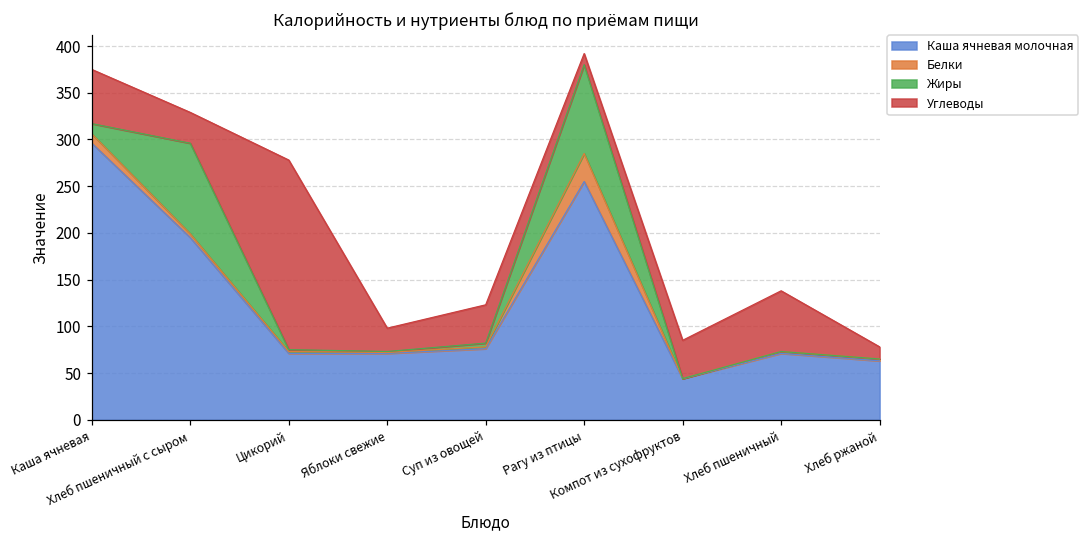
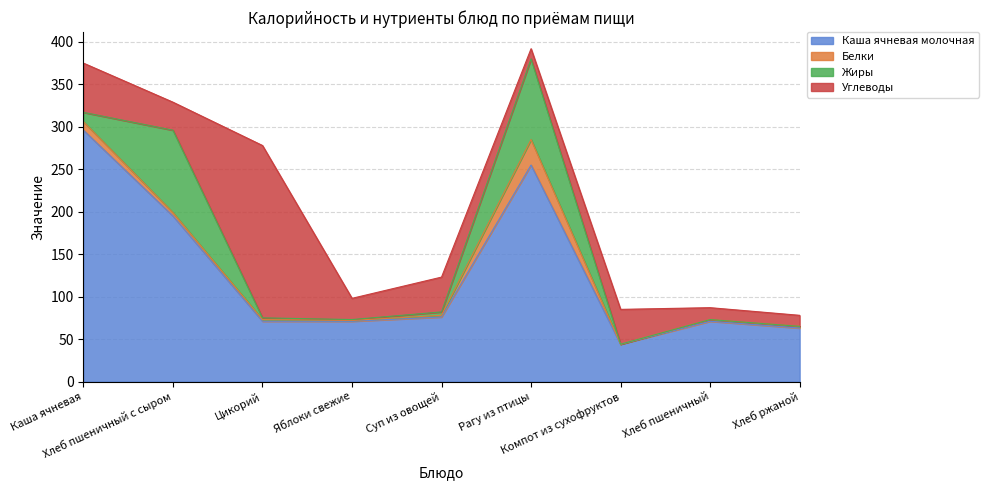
Углеводы, Хлеб пшеничный: 70 -> 10
